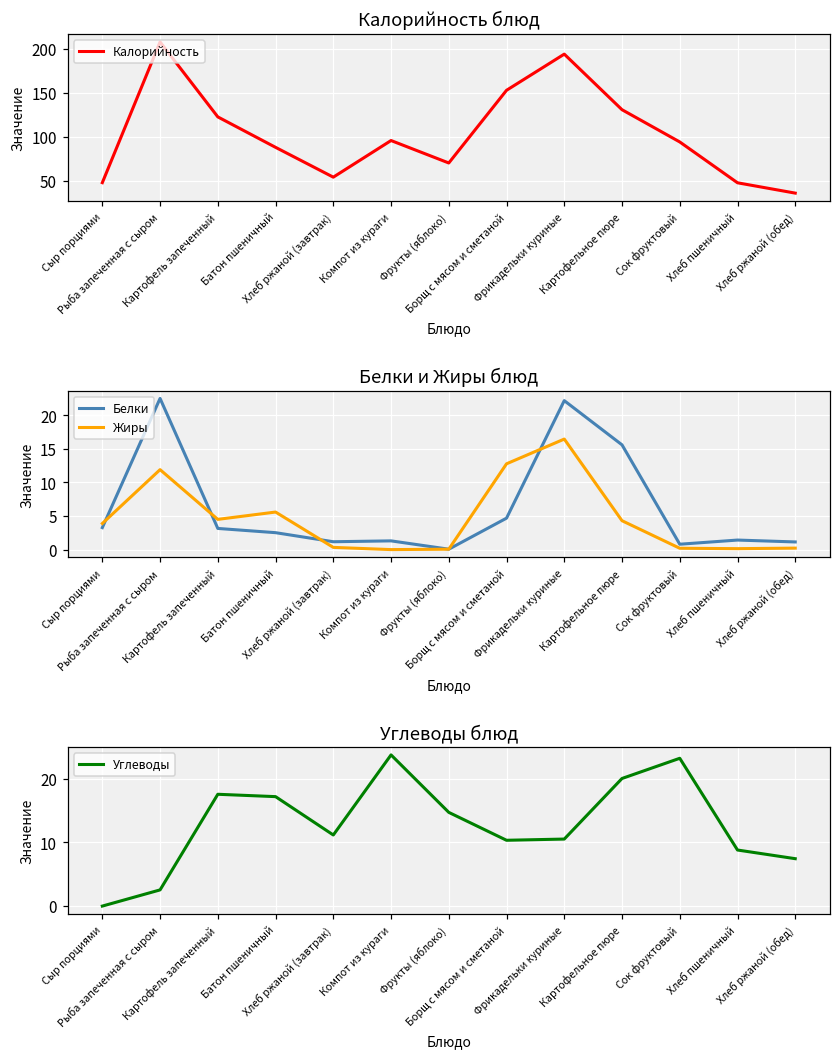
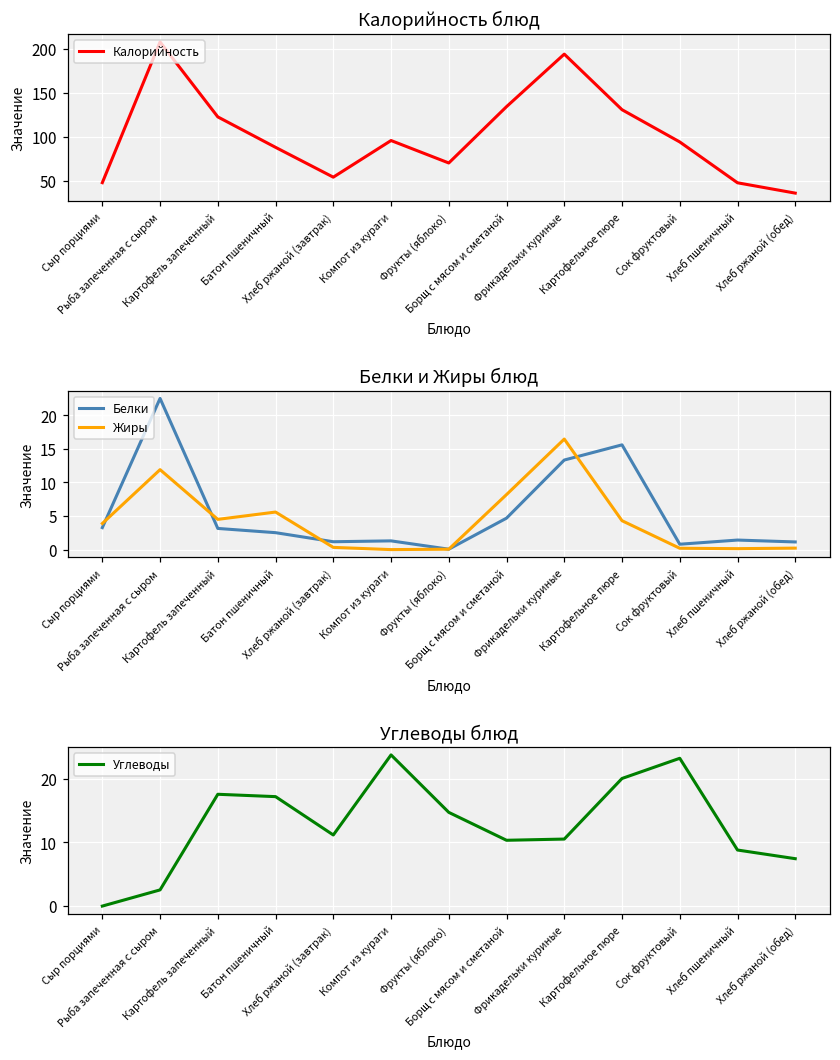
Калорийность блюд, Борщ с мясом и сметаной: 150 -> 130
Белки и Жиры блюд, Жиры, Борщ с мясом и сметаной: 13 -> 8
Белки и Жиры блюд, Белки, Фрикадельки куриные: 22 -> 13
